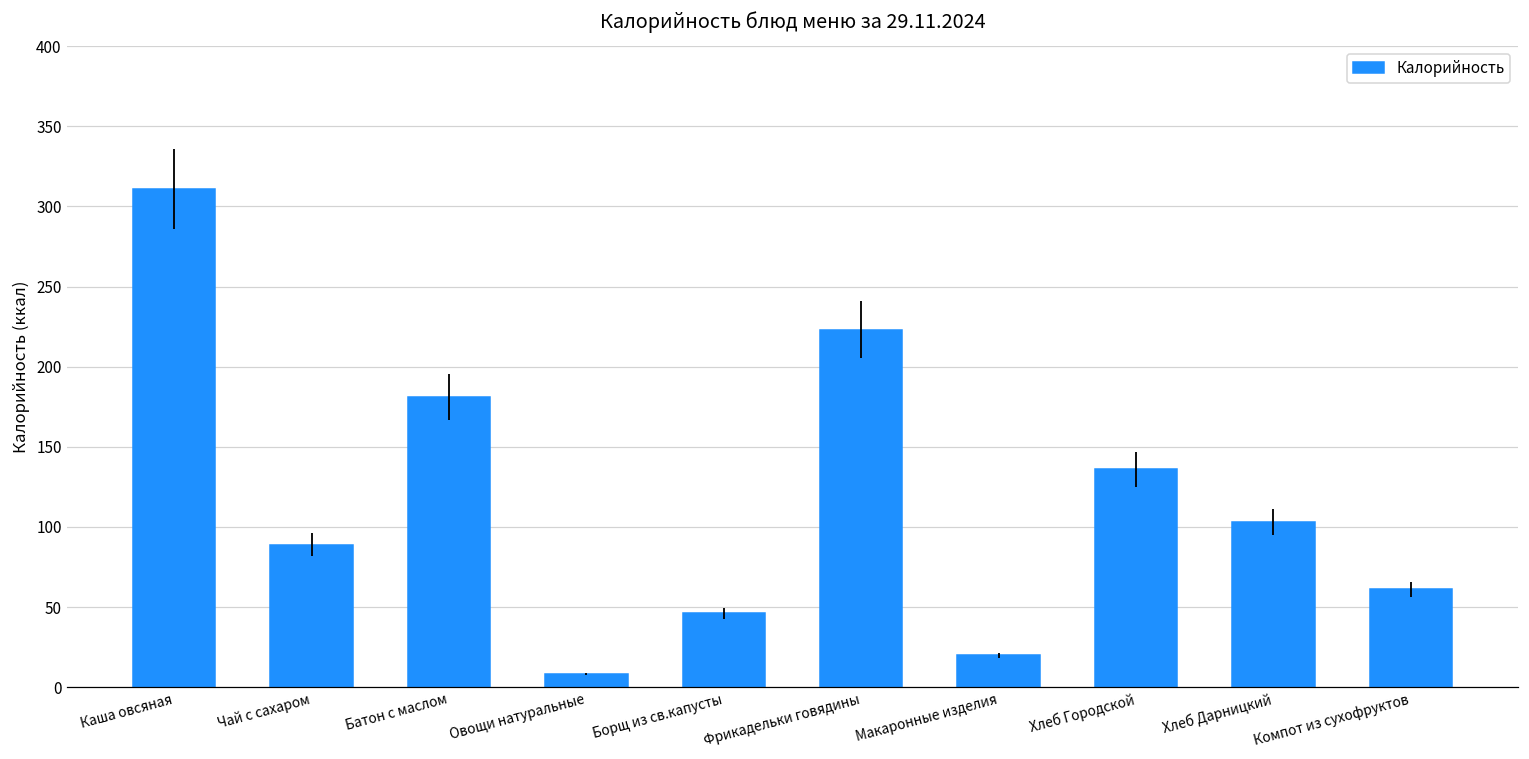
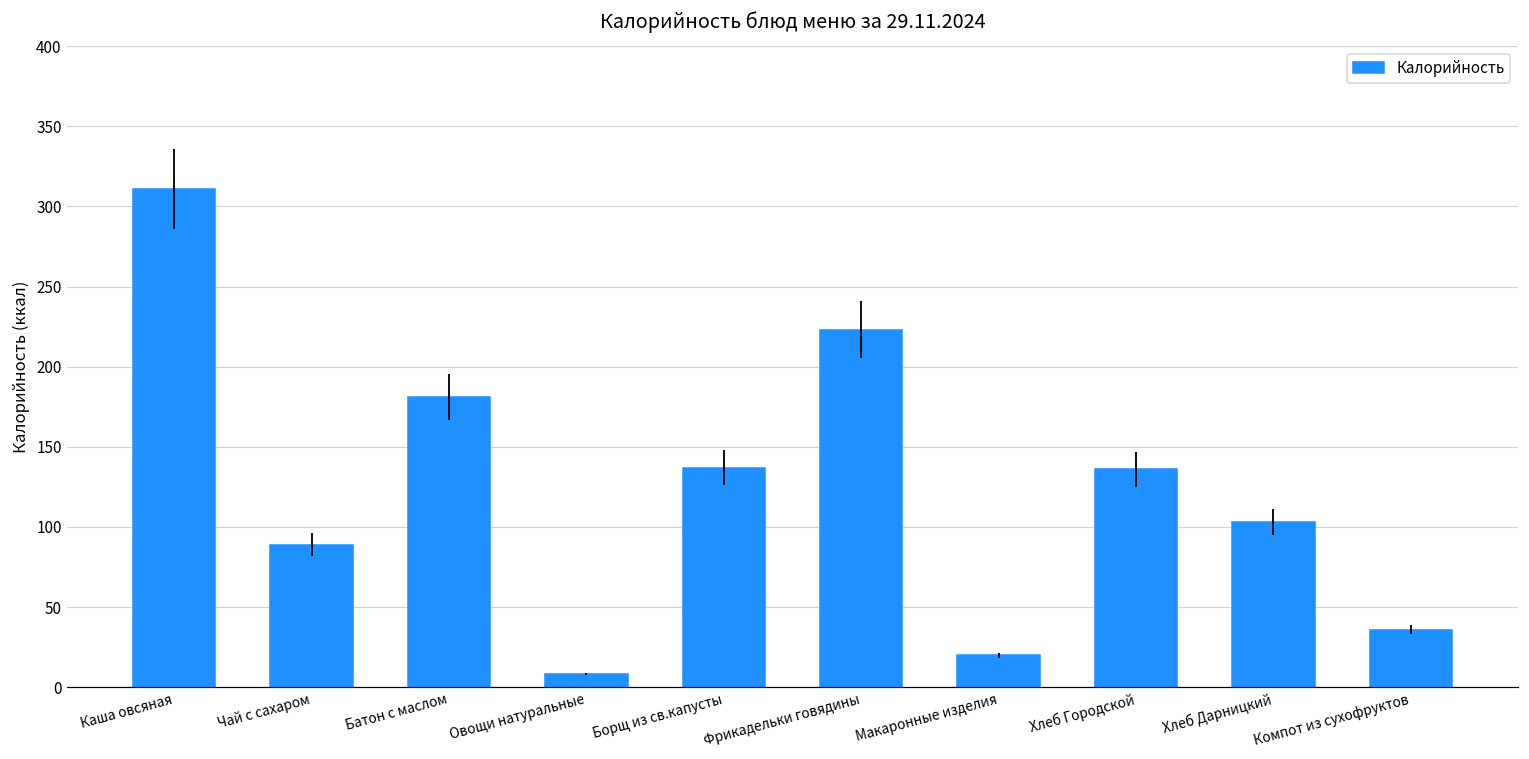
Борщ из св.капусты: 46 -> 137
Компот из сухофруктов: 61 -> 36
